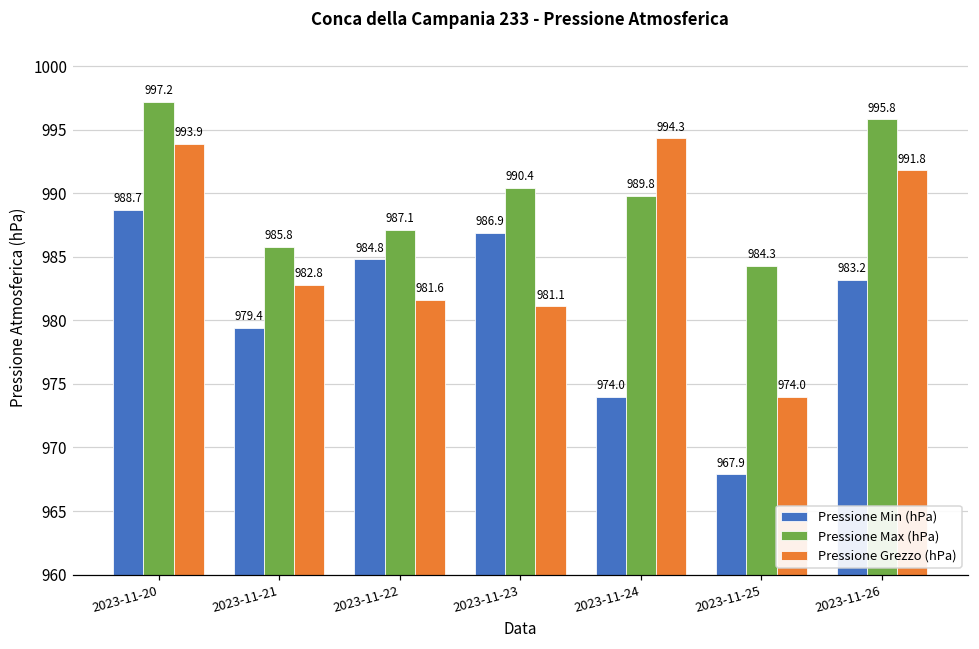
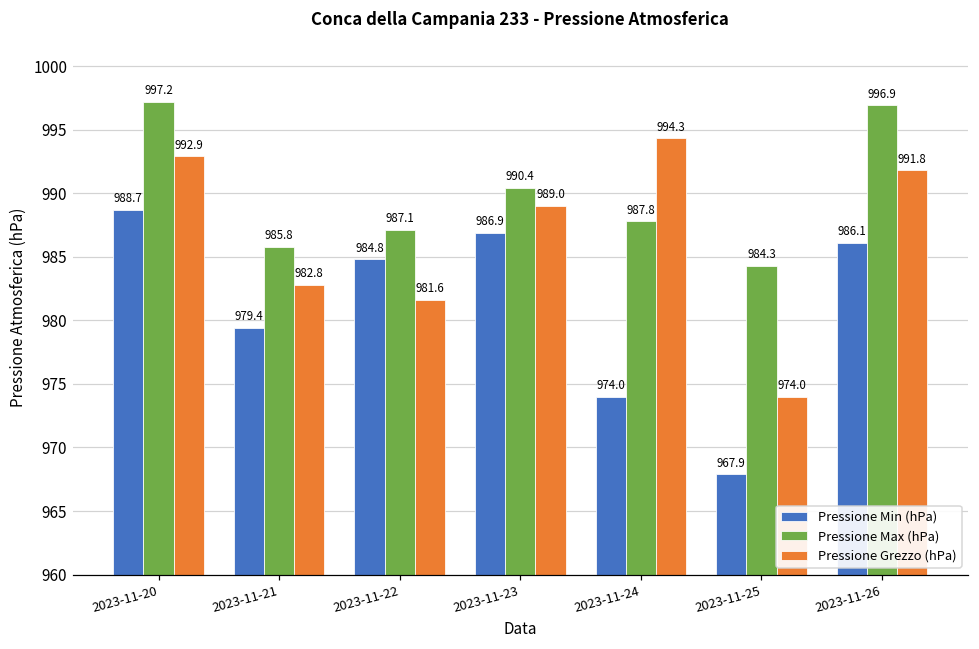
Pressione Grezzo (hPa), 2023-11-20: 993.9 -> 992.9
Pressione Grezzo (hPa), 2023-11-23: 981.1 -> 989.0
Pressione Max (hPa), 2023-11-24: 989.8 -> 987.8
Pressione Min (hPa), 2023-11-26: 983.2 -> 986.1
Pressione Max (hPa), 2023-11-26: 995.8 -> 996.9
